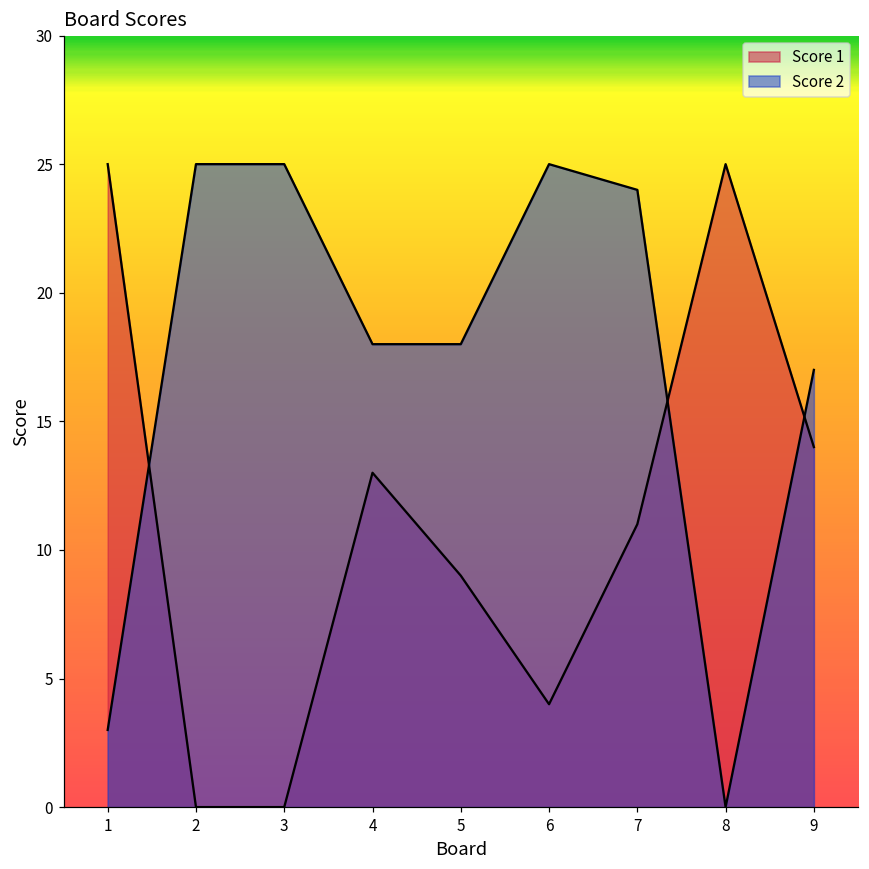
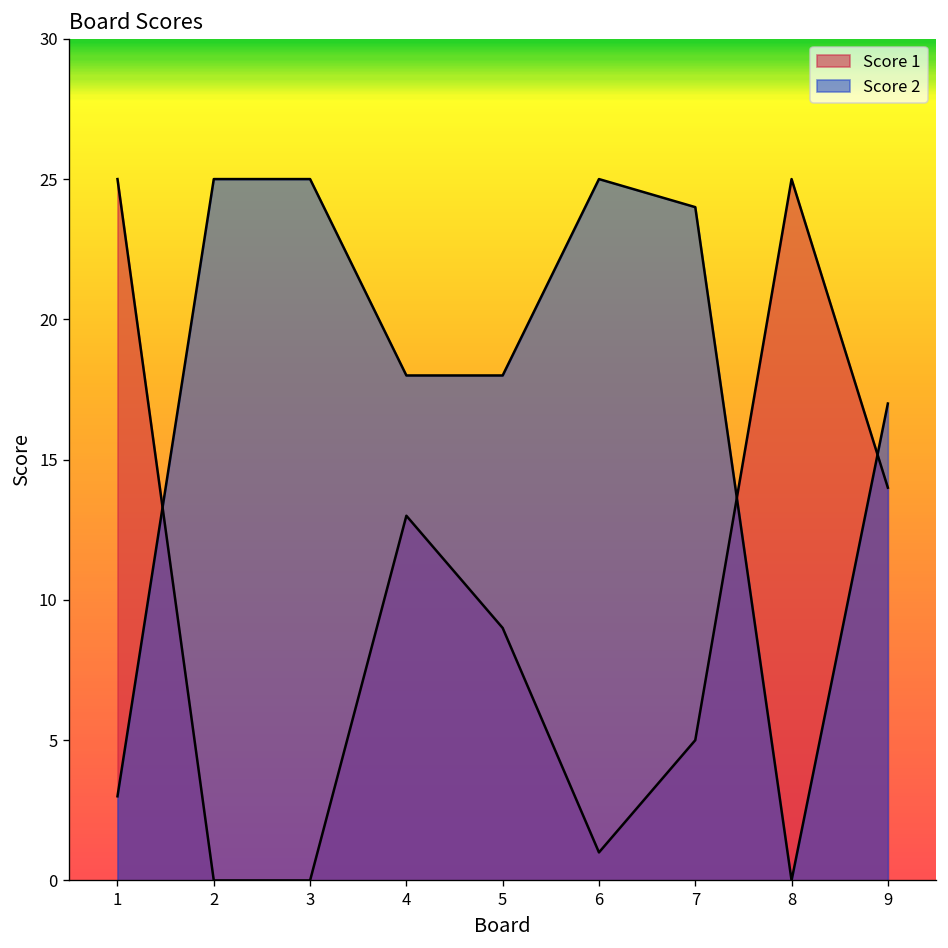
Score 1, 6: 4 -> 1
Score 1, 7: 11 -> 5
